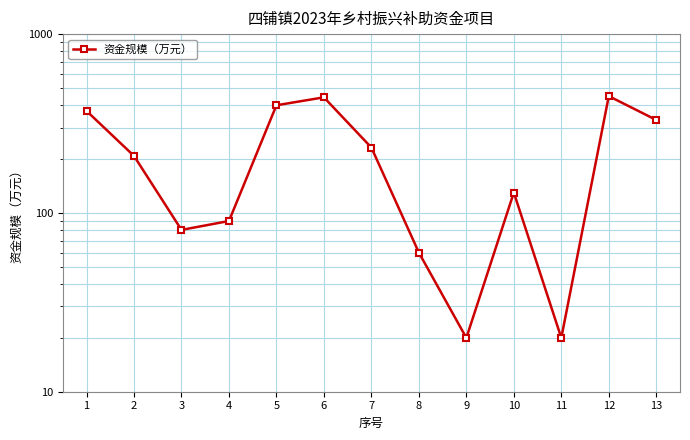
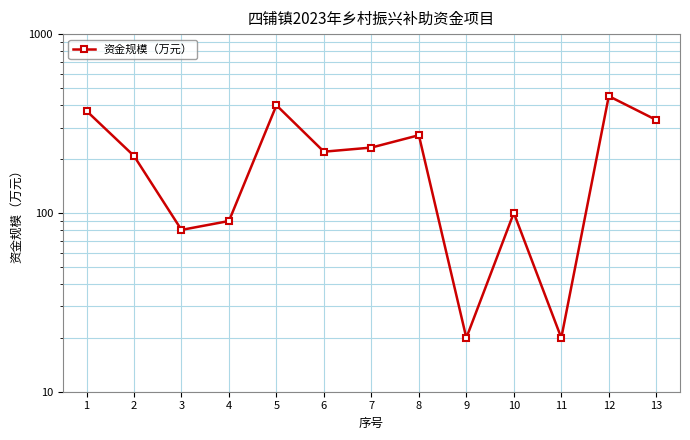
6: 440 -> 220
8: 60 -> 270
10: 130 -> 100
